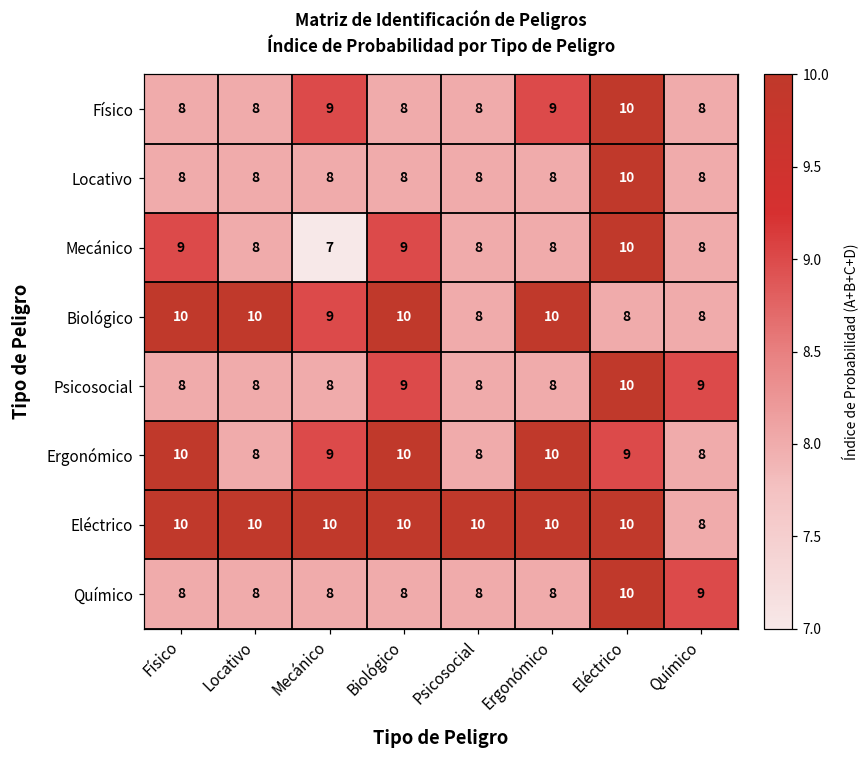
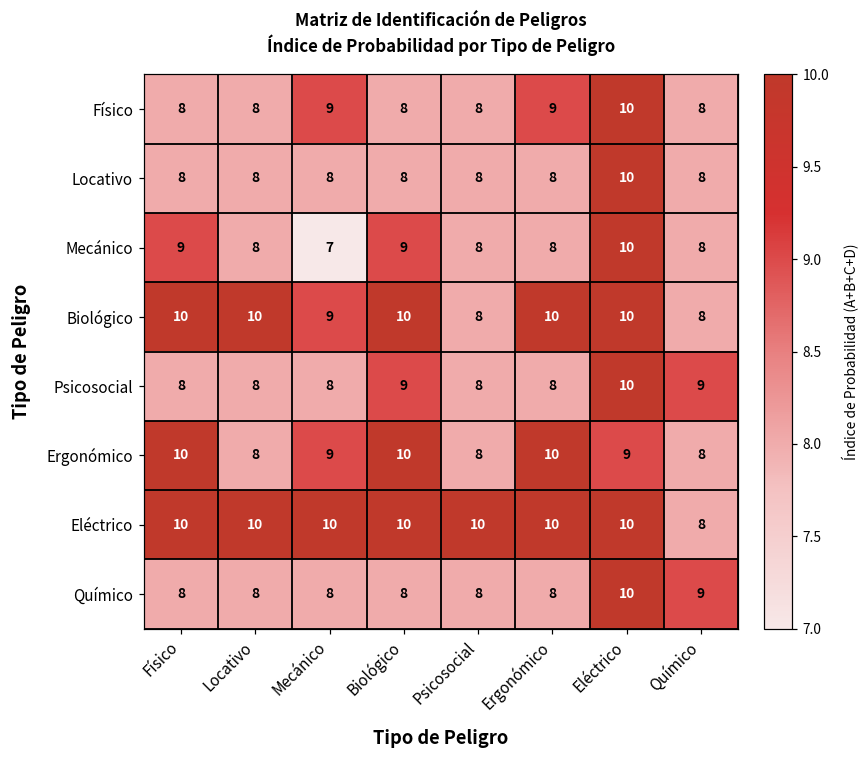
Biológico, Eléctrico: 8 -> 10
